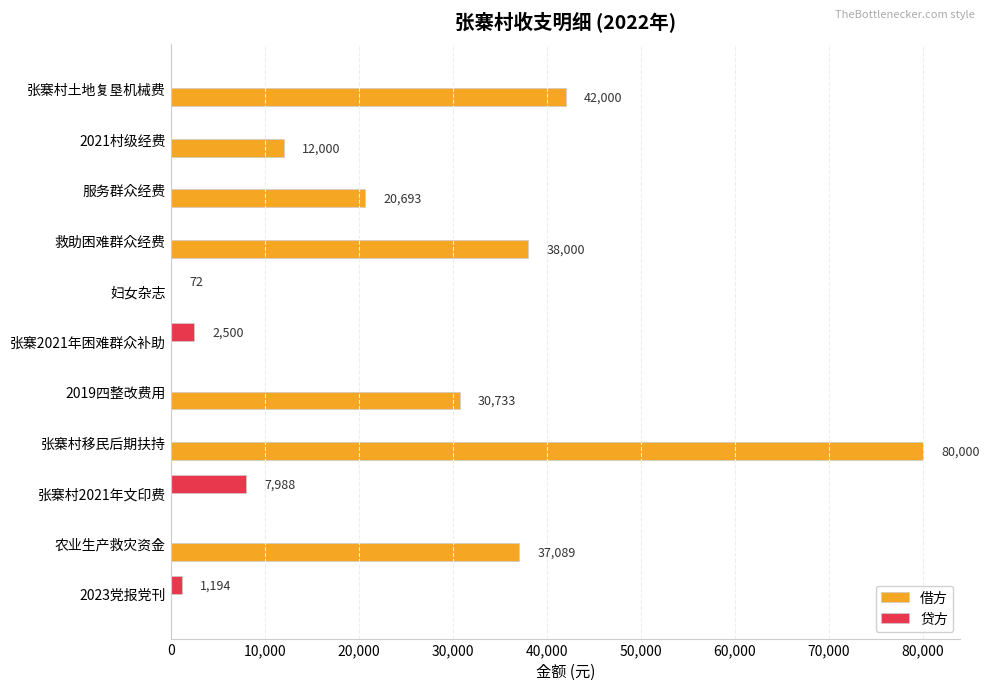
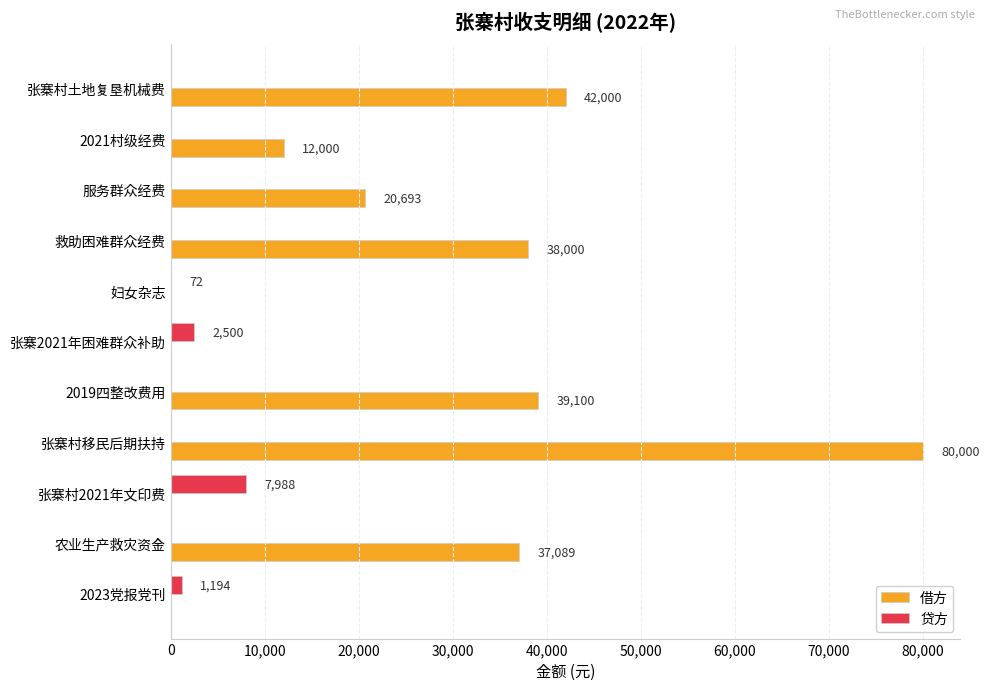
借方, 2019四整改费用: 30,733 -> 39,100
